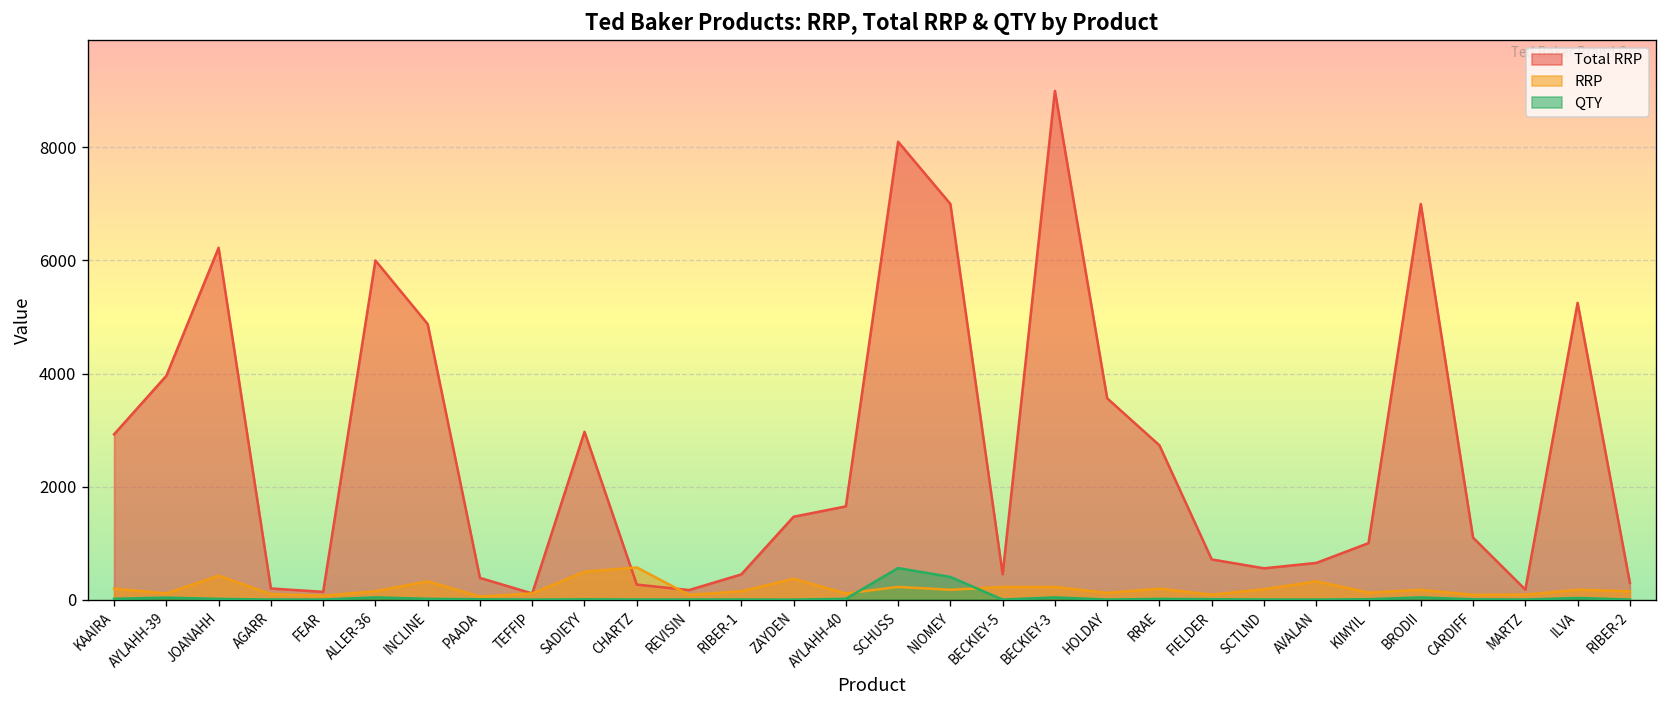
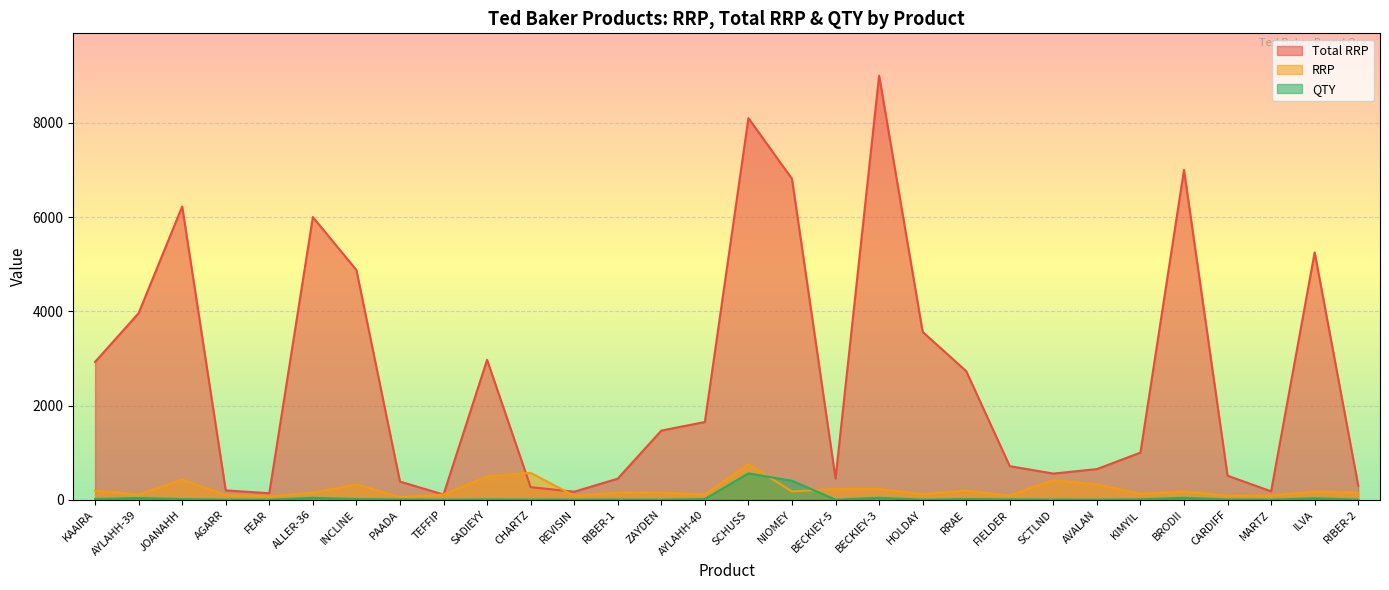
RRP, ZAYDEN: 400 -> 200
RRP, SCHUSS: 200 -> 800
Total RRP, NIOMEY: 7000 -> 6800
RRP, SCTLND: 200 -> 400
Total RRP, CARDIFF: 1100 -> 500
